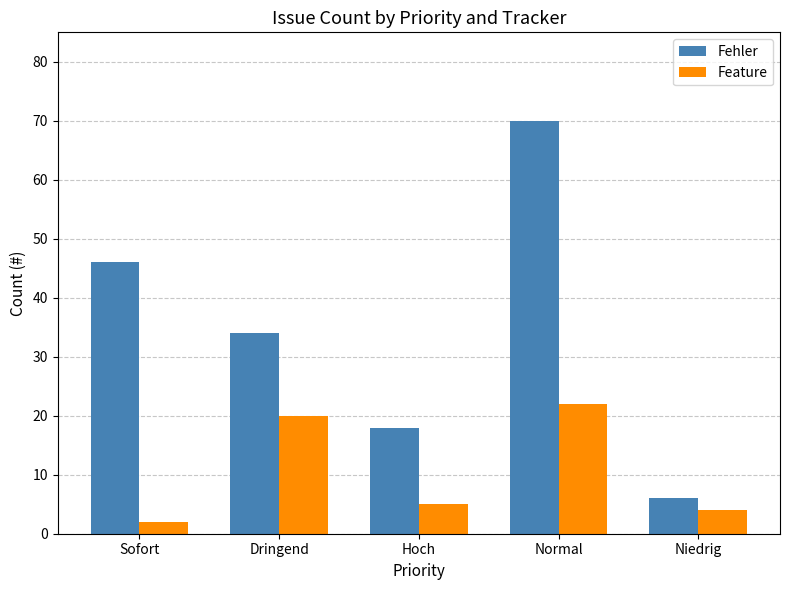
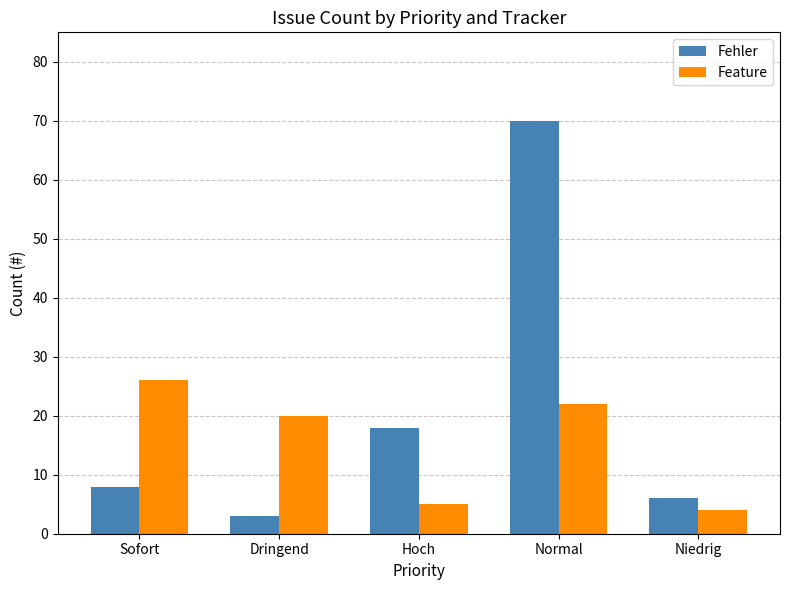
Fehler, Sofort: 46 -> 8
Feature, Sofort: 2 -> 26
Fehler, Dringend: 34 -> 3
